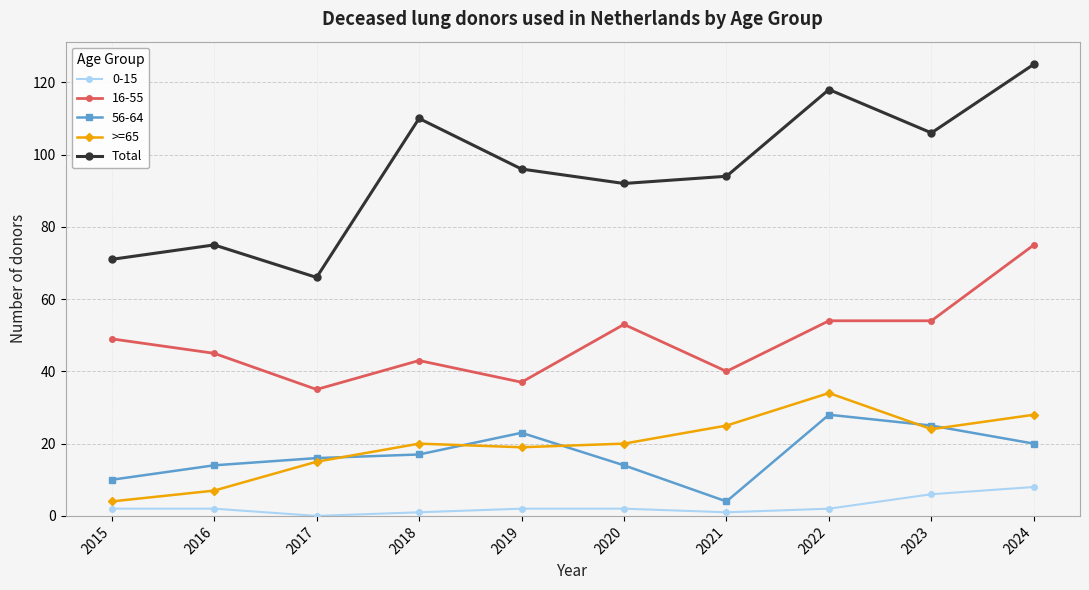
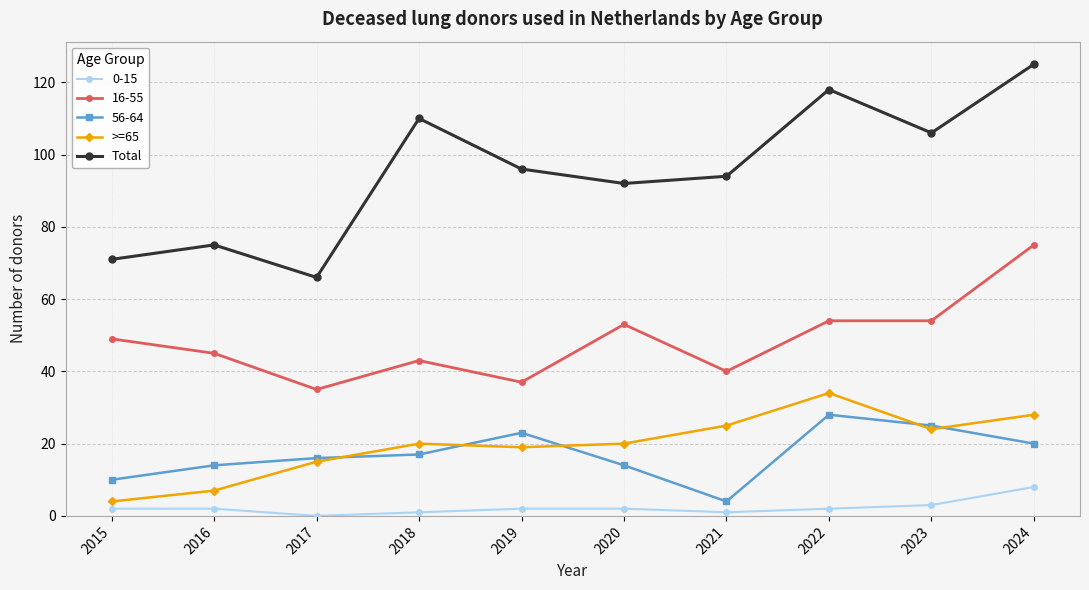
0-15, 2023: 6 -> 3
